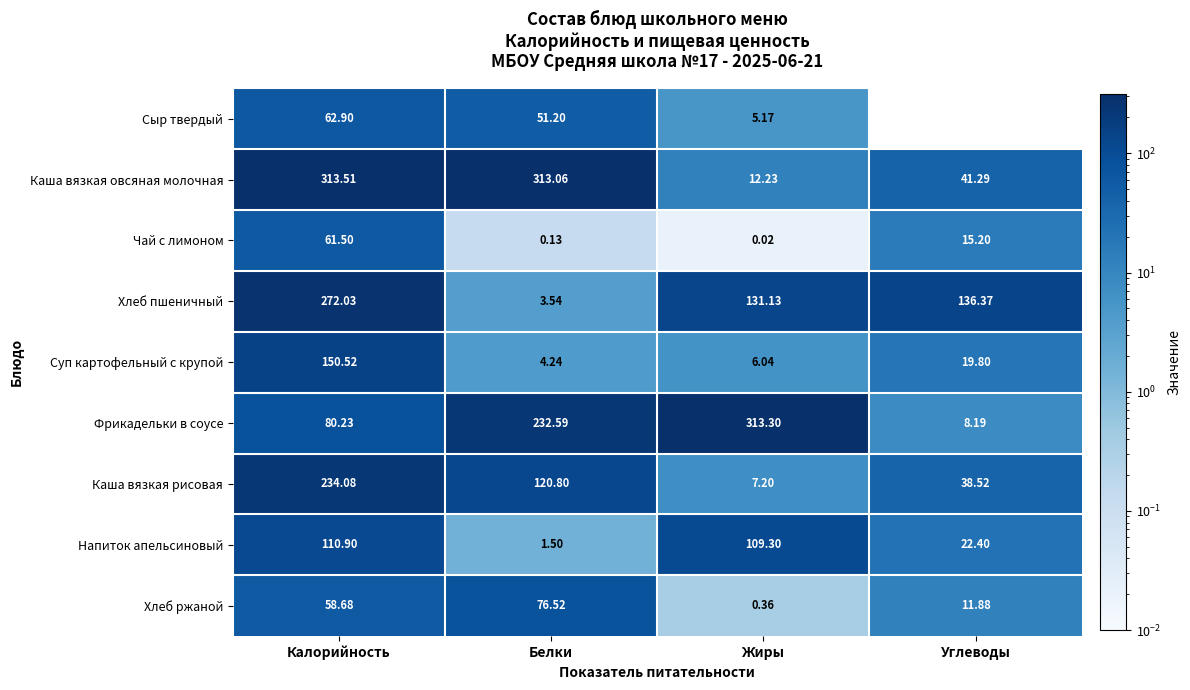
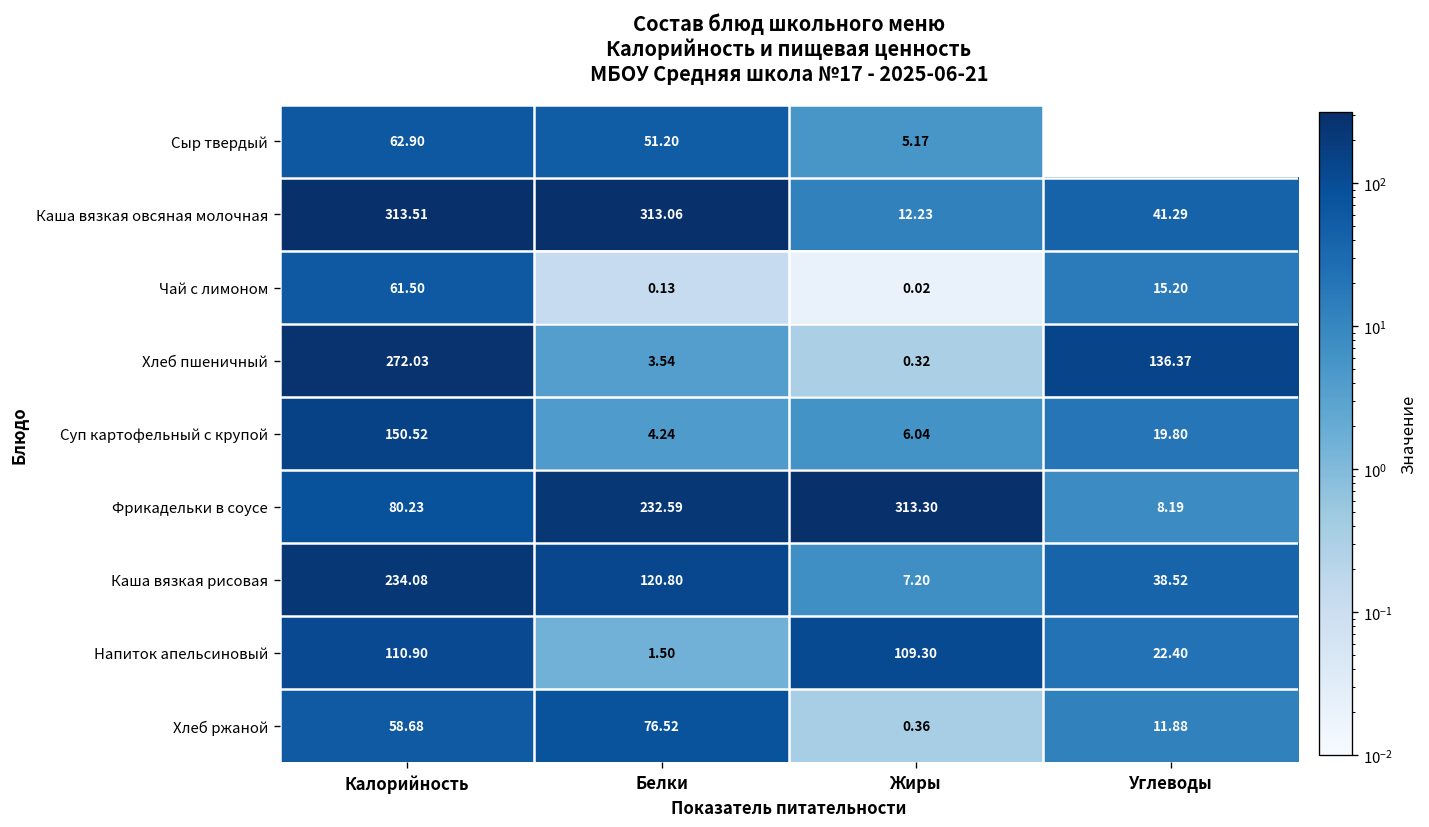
Хлеб пшеничный, Жиры: 131.13 -> 0.32
